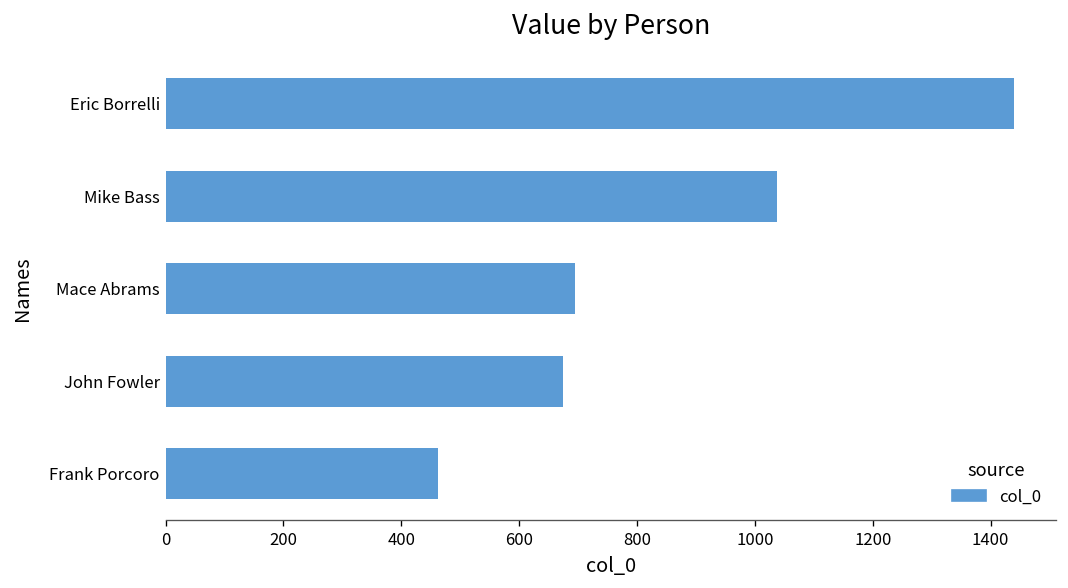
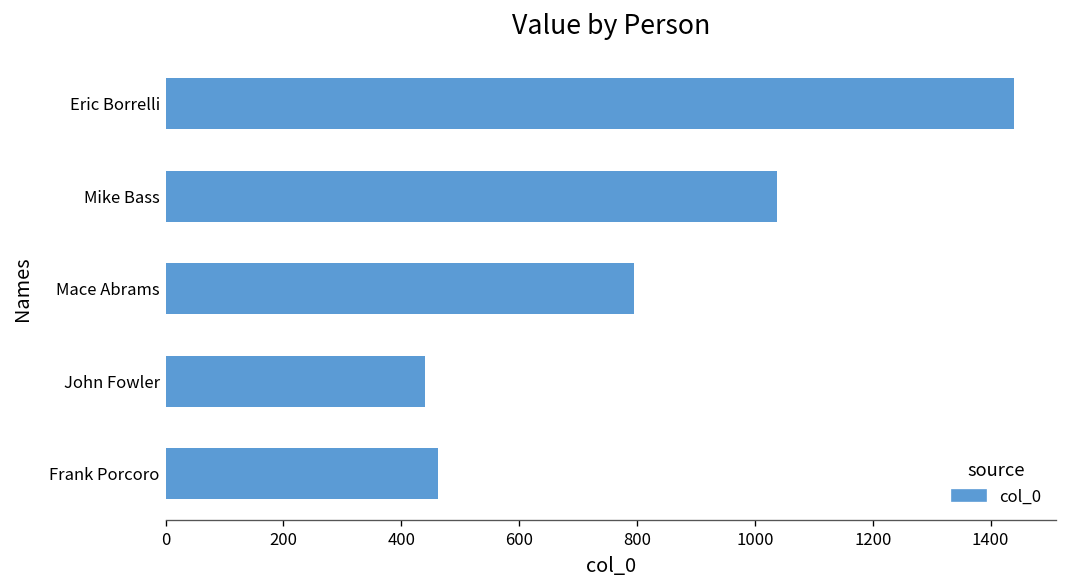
Mace Abrams: 690 -> 800
John Fowler: 670 -> 440
